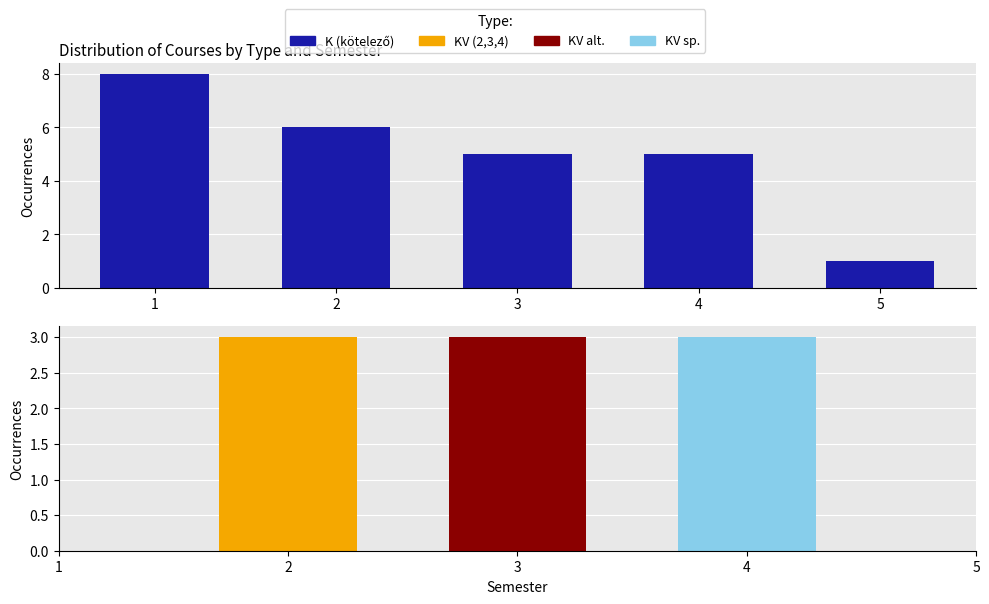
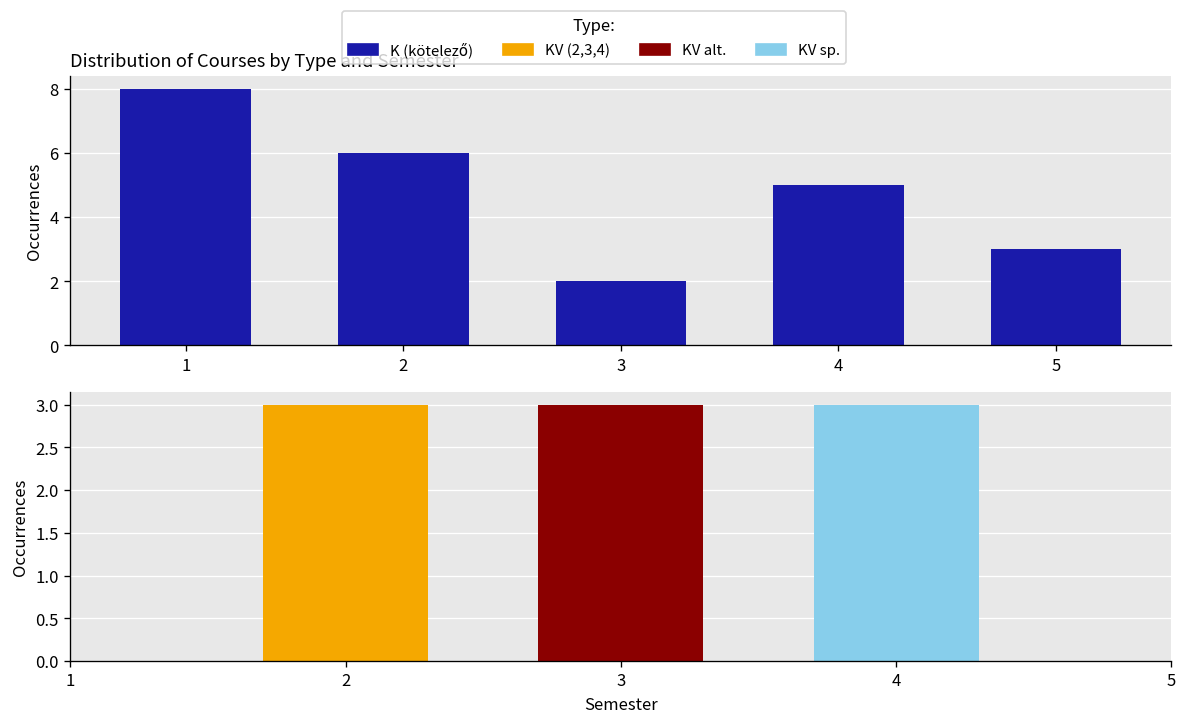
Distribution of Courses by Type and Semester, 3: 5 -> 2
Distribution of Courses by Type and Semester, 5: 1 -> 3
